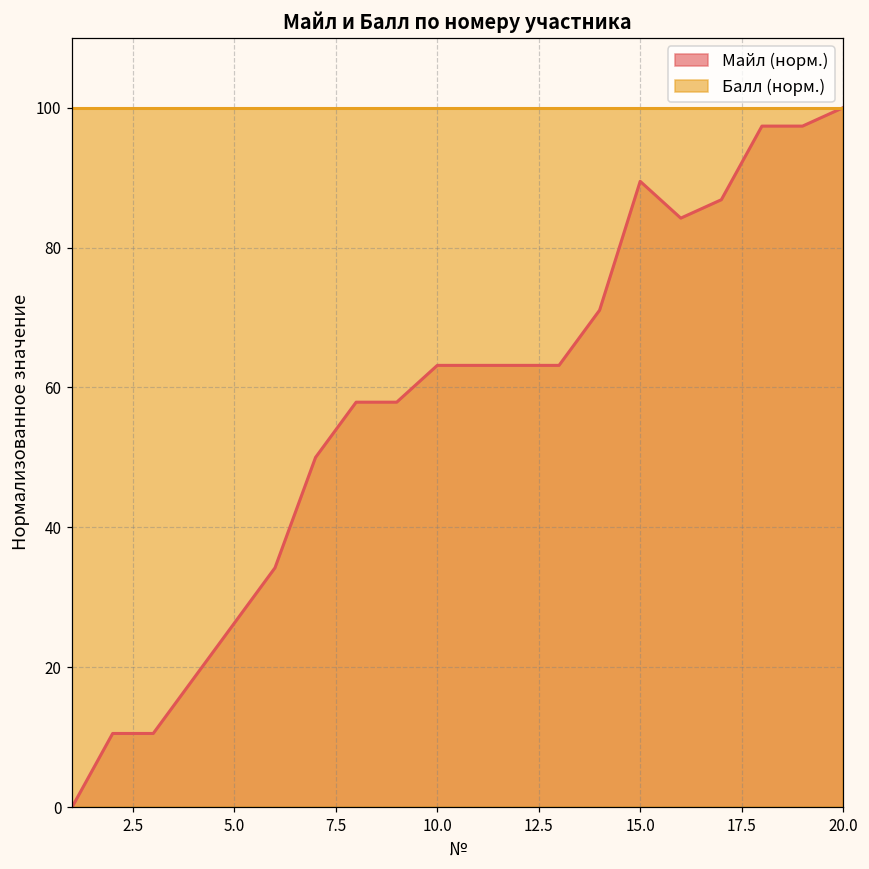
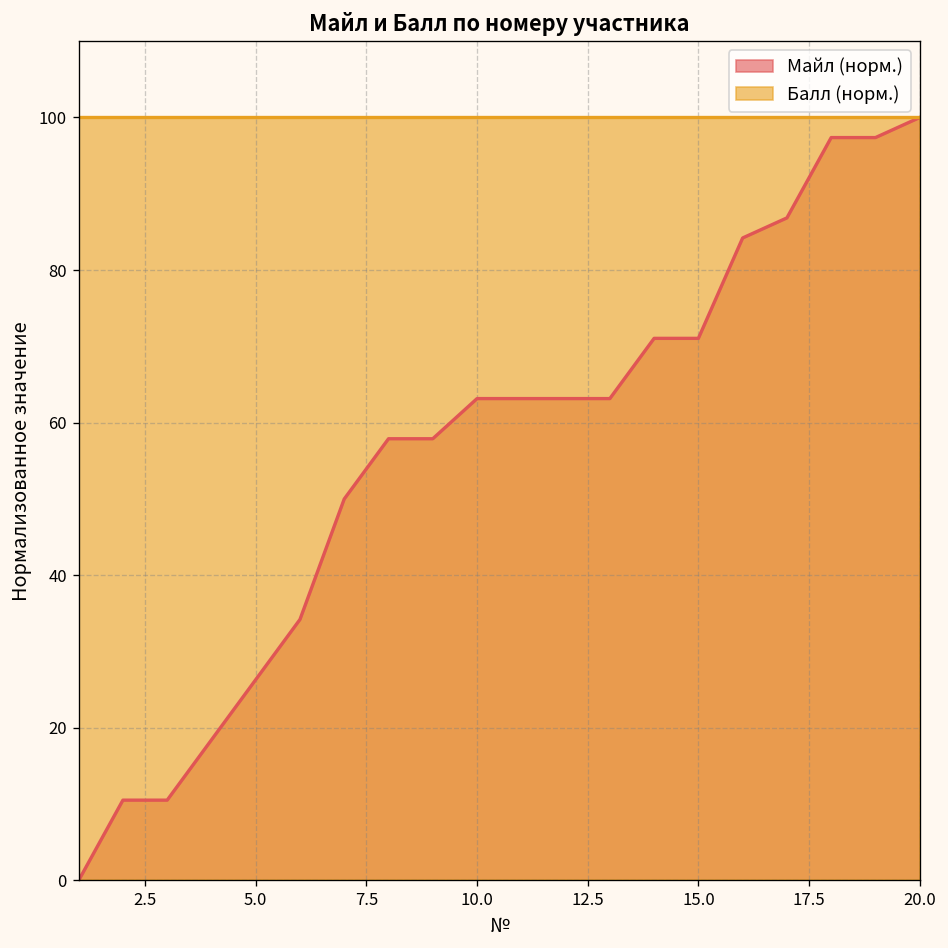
Майл (норм.), 15.0: 89 -> 71
